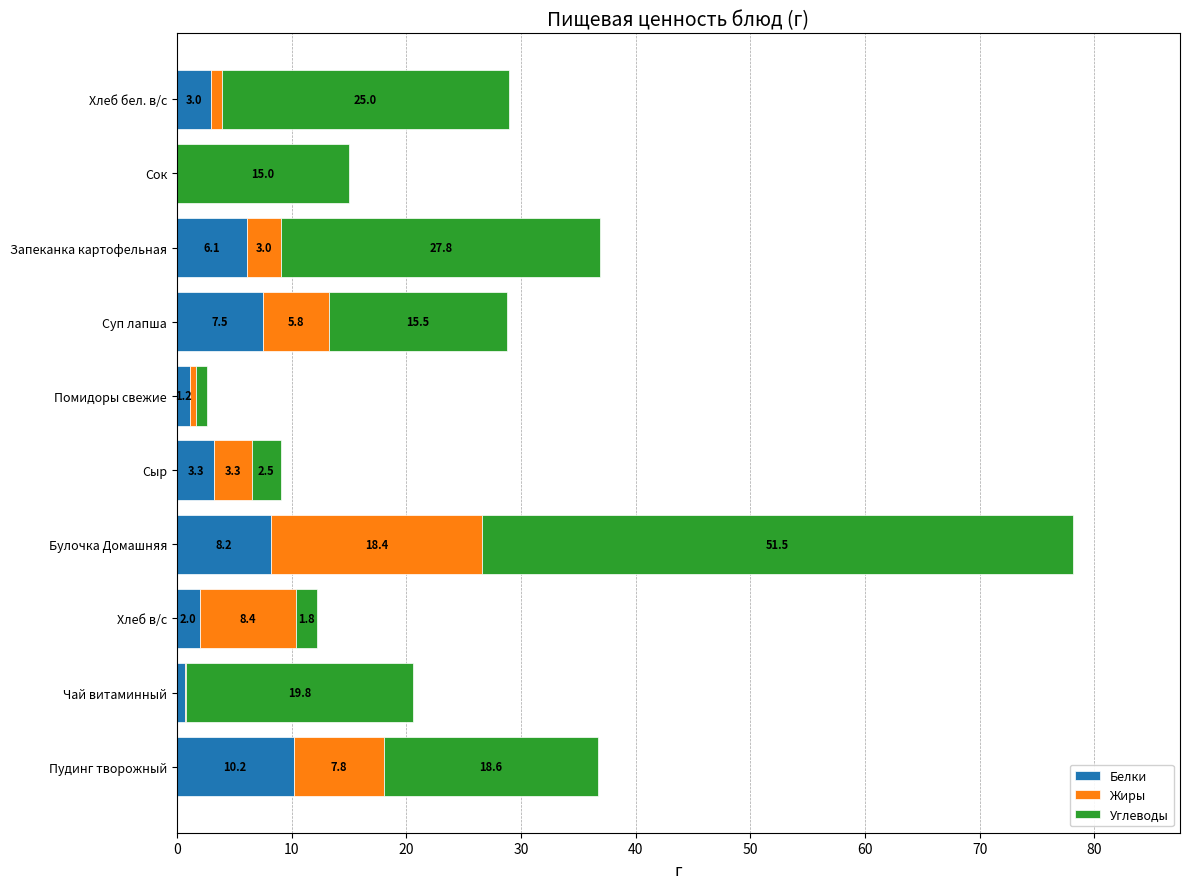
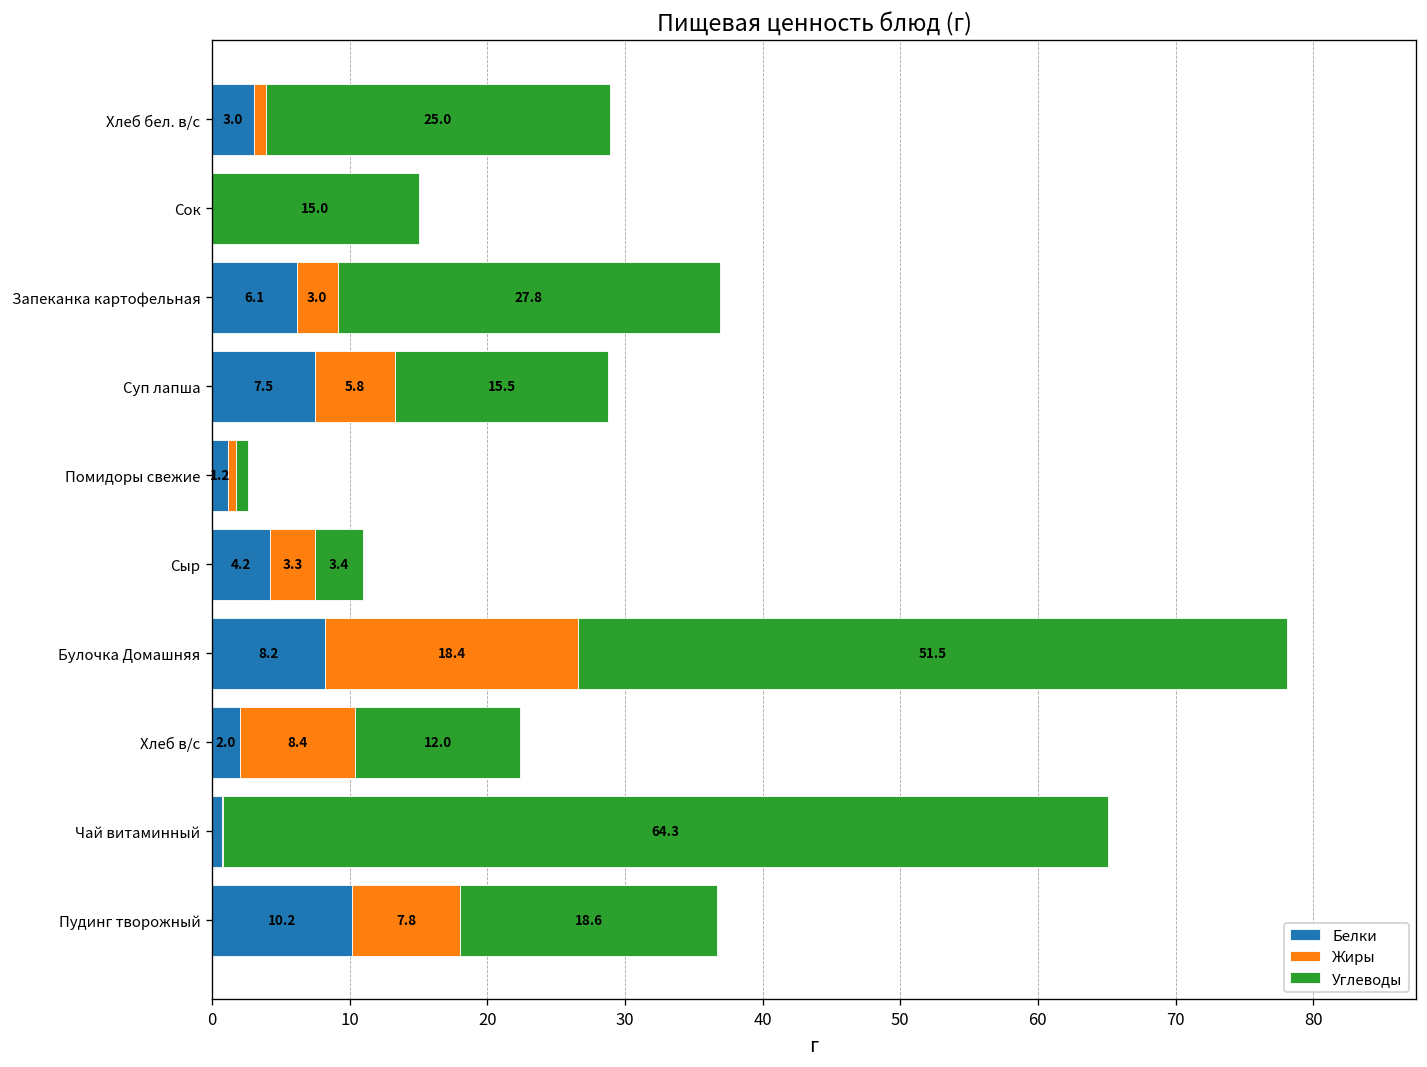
Белки, Сыр: 3.3 -> 4.2
Углеводы, Сыр: 2.5 -> 3.4
Углеводы, Хлеб в/с: 1.8 -> 12.0
Углеводы, Чай витаминный: 19.8 -> 64.3
